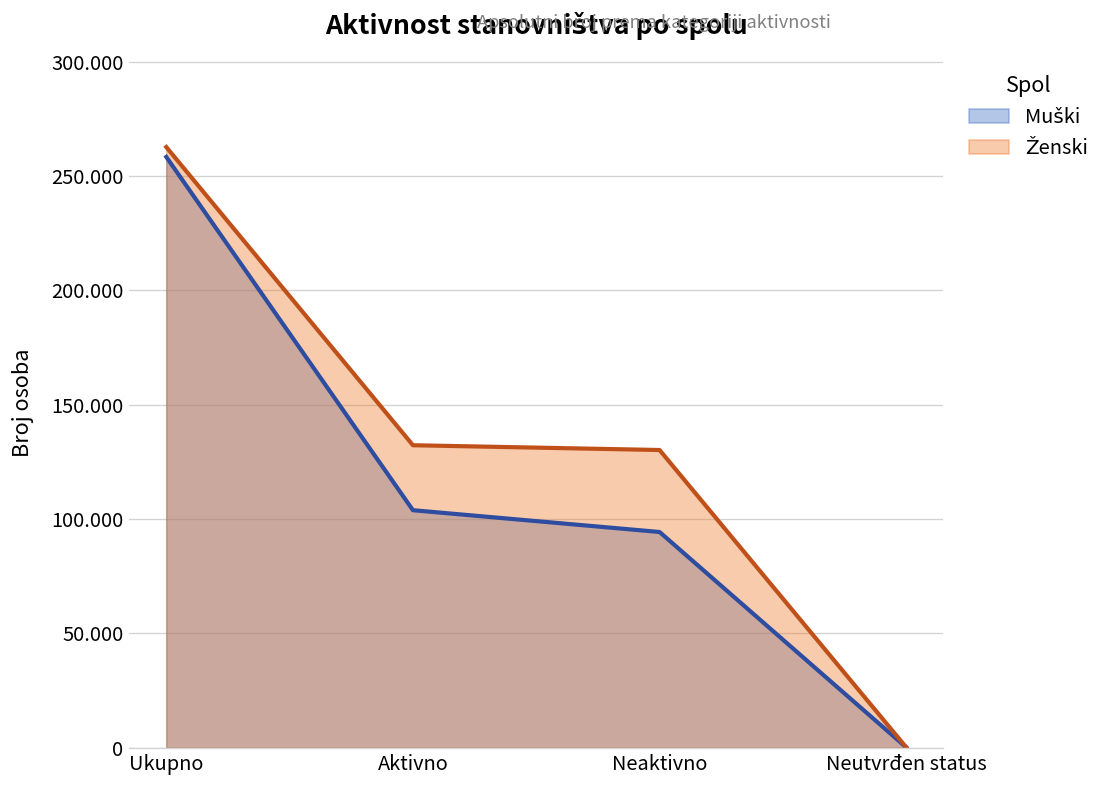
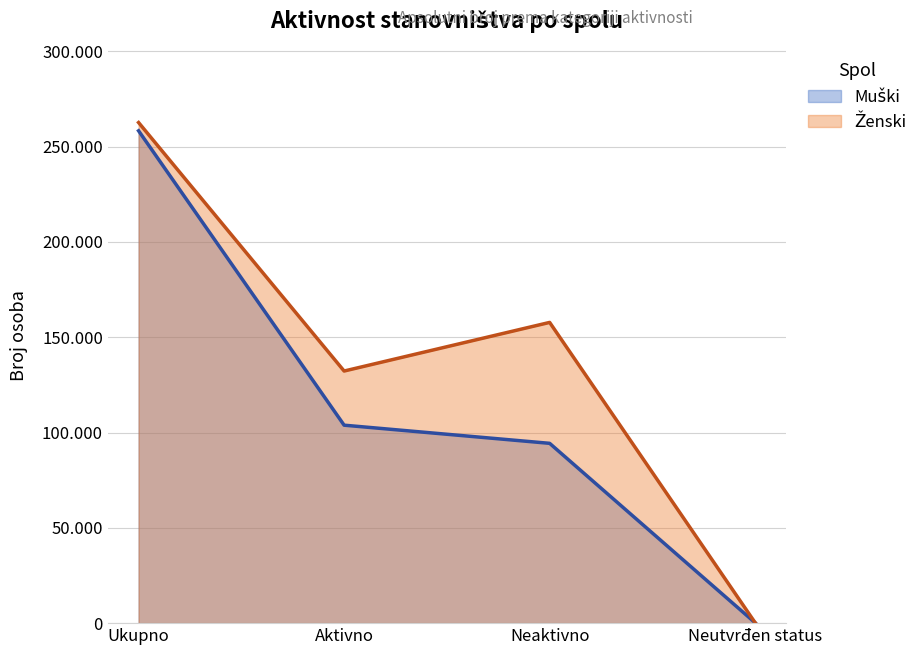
Ženski, Neaktivno: 130 -> 158
